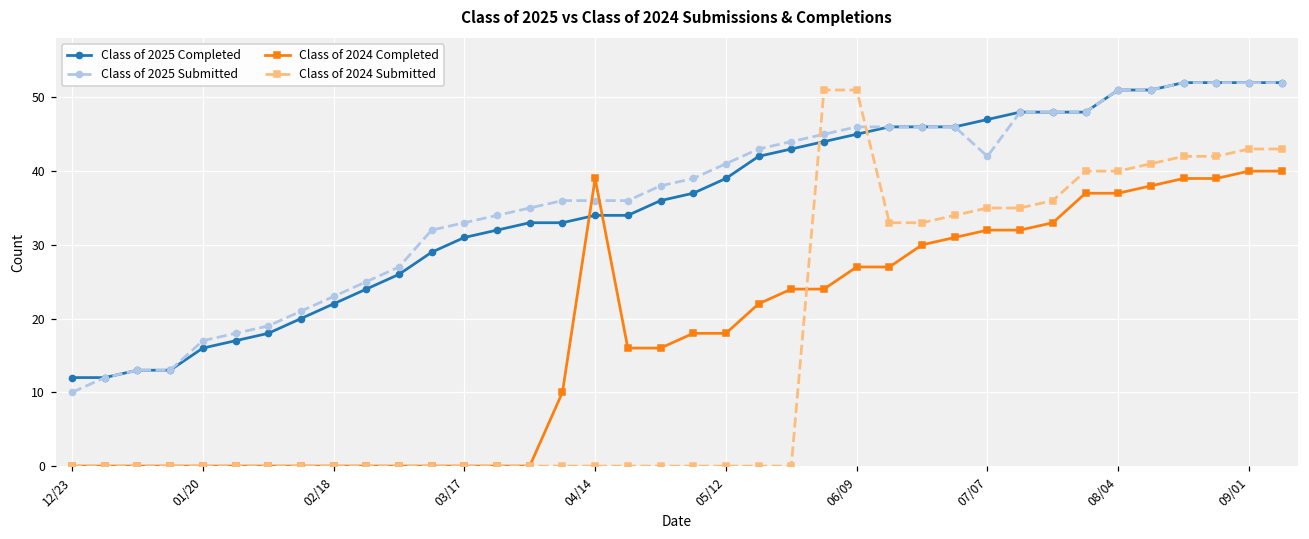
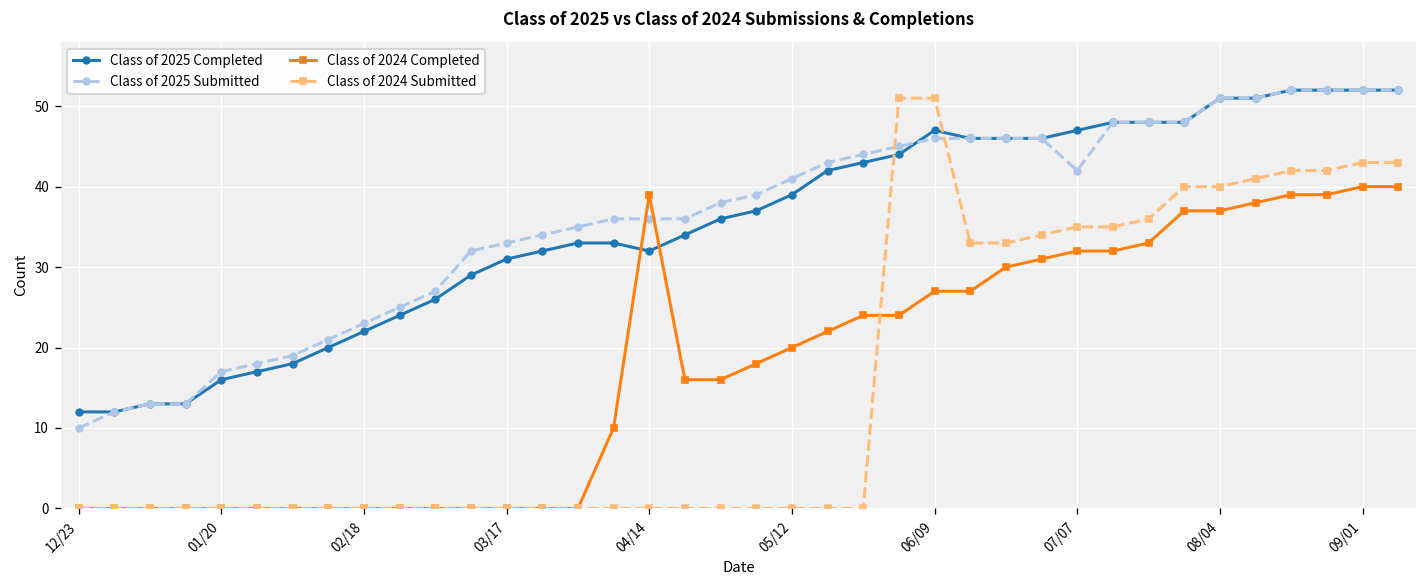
Class of 2025 Completed, 04/14: 34 -> 32
Class of 2024 Completed, 05/12: 18 -> 20
Class of 2025 Completed, 06/09: 45 -> 47
